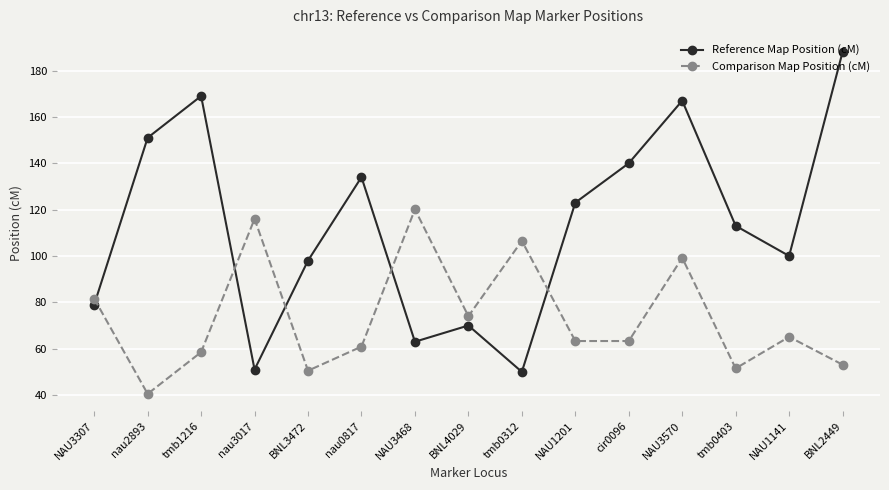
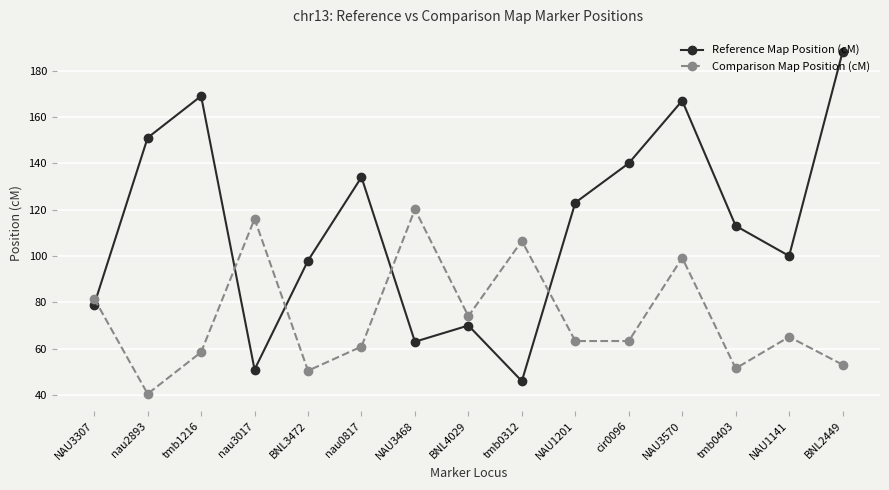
Reference Map Position (cM), tmb0312: 50 -> 46
